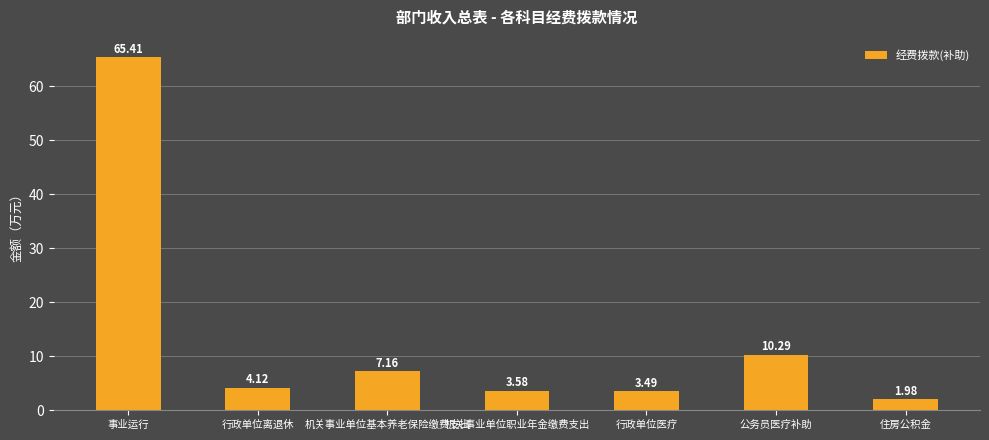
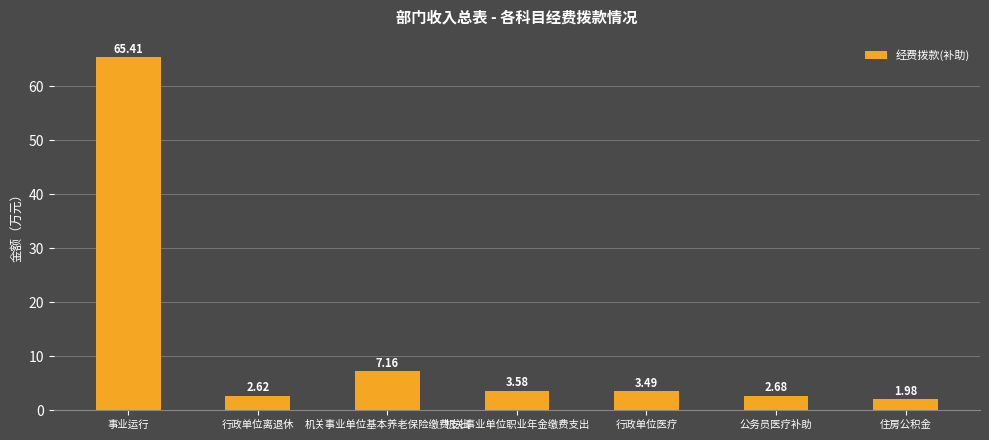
行政单位离退休: 4.12 -> 2.62
公务员医疗补助: 10.29 -> 2.68
